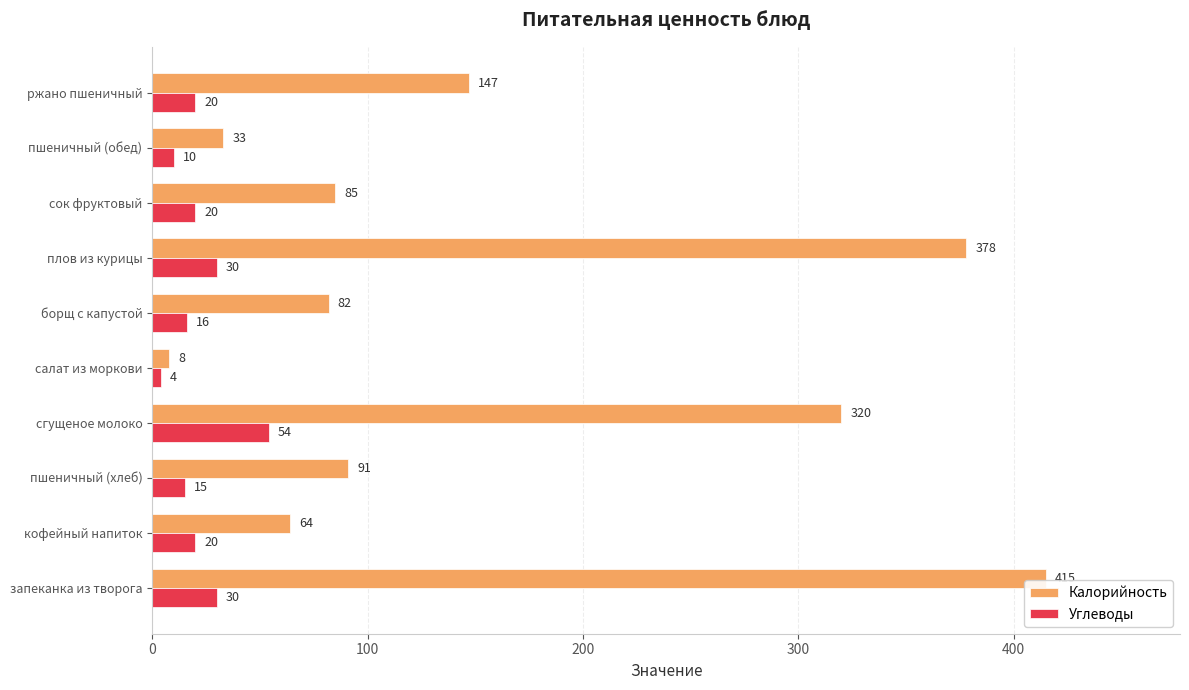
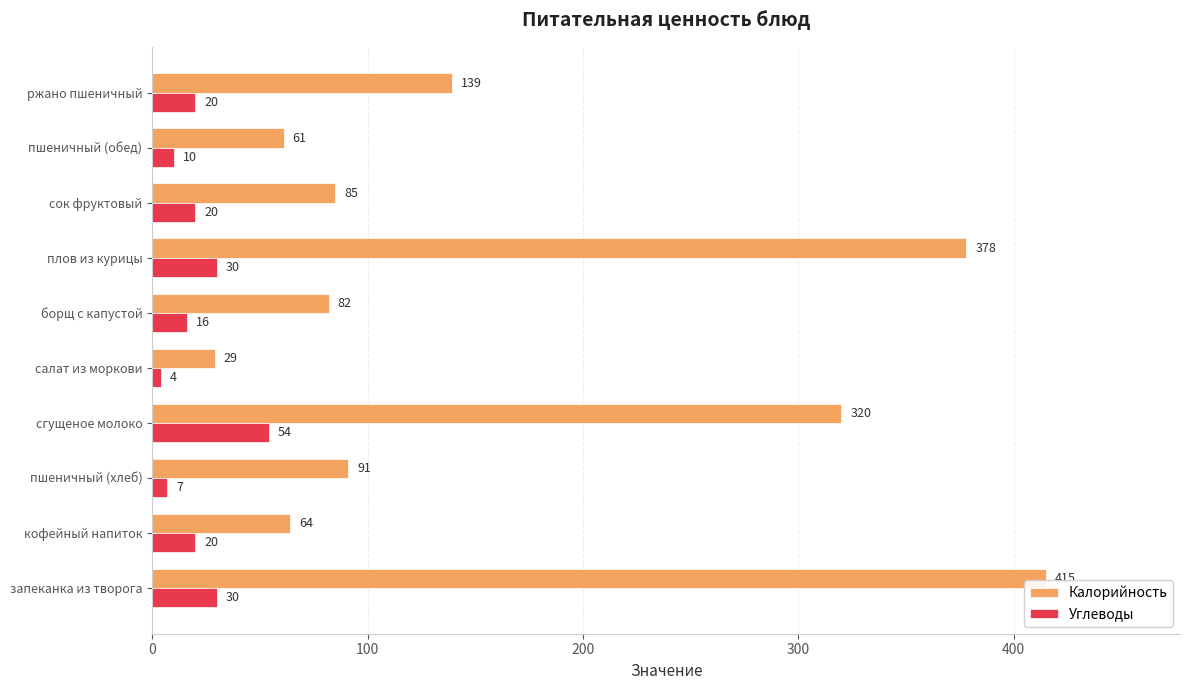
Калорийность, ржано пшеничный: 147 -> 139
Калорийность, пшеничный (обед): 33 -> 61
Калорийность, салат из моркови: 8 -> 29
Углеводы, пшеничный (хлеб): 15 -> 7
